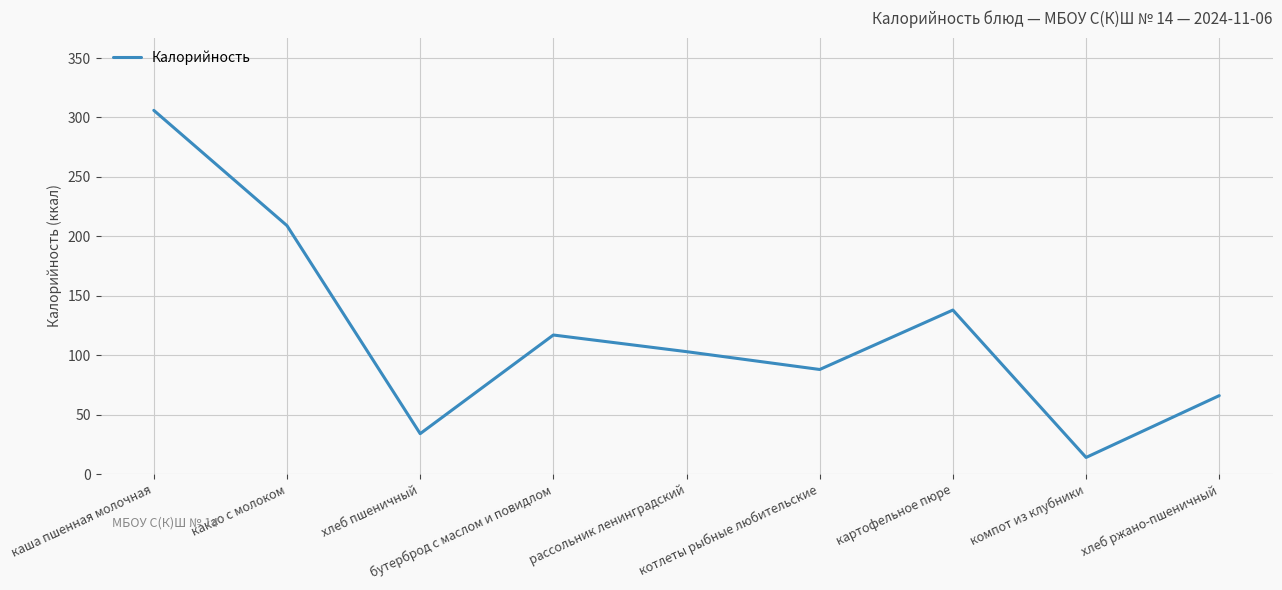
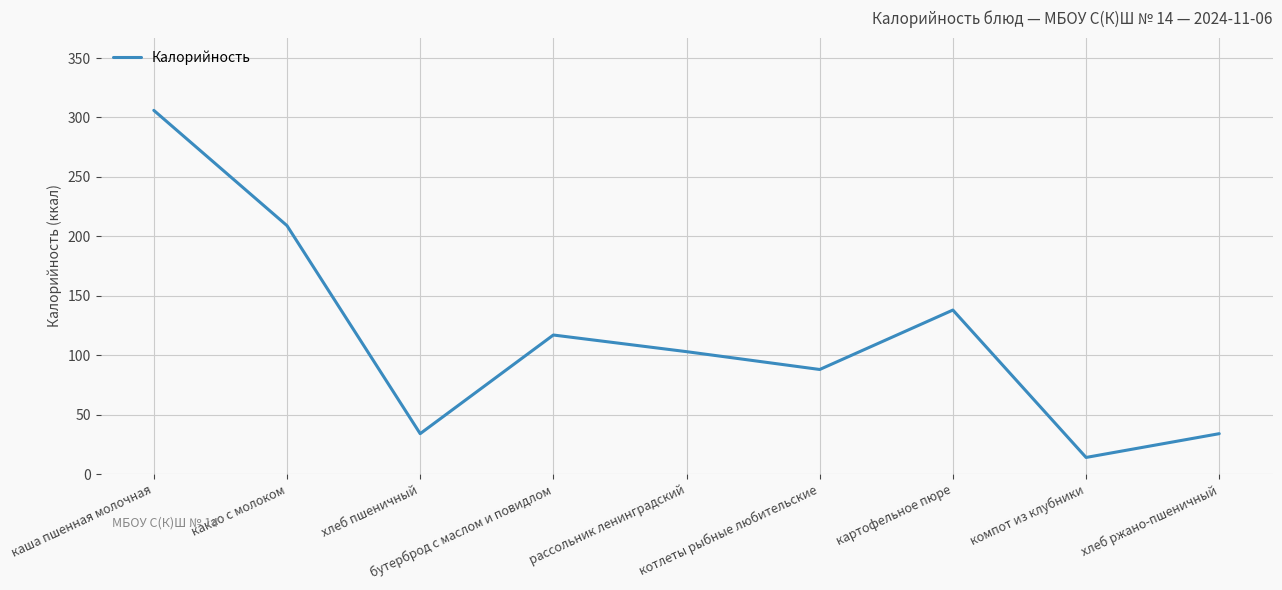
хлеб ржано-пшеничный: 66 -> 34
